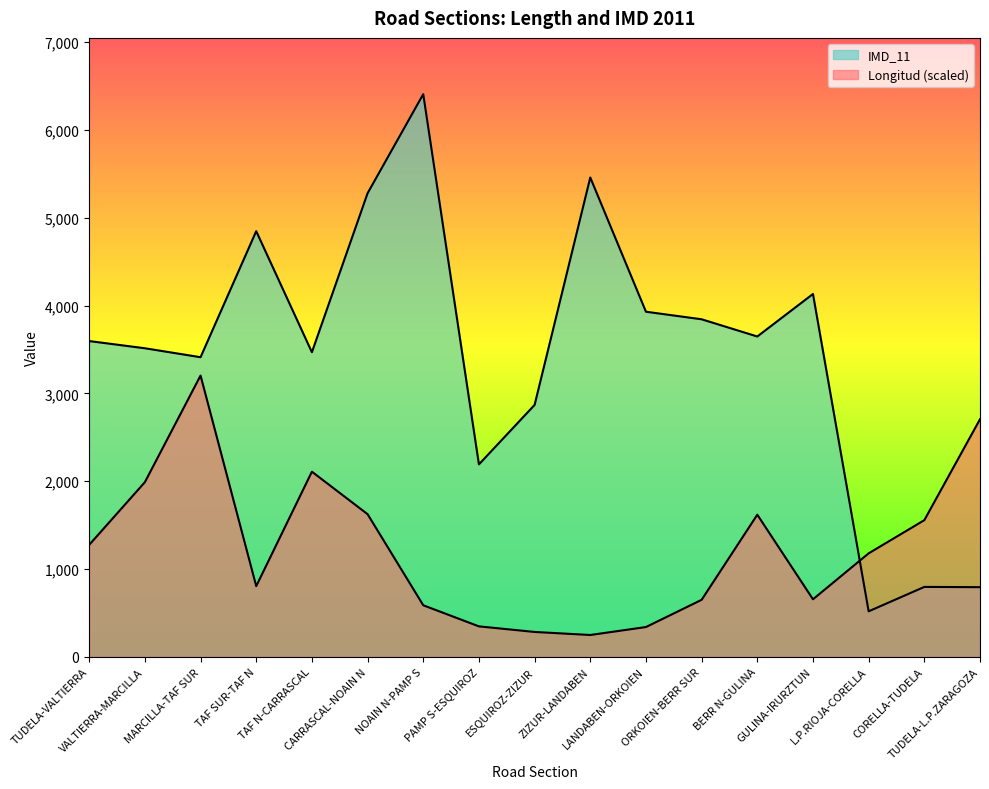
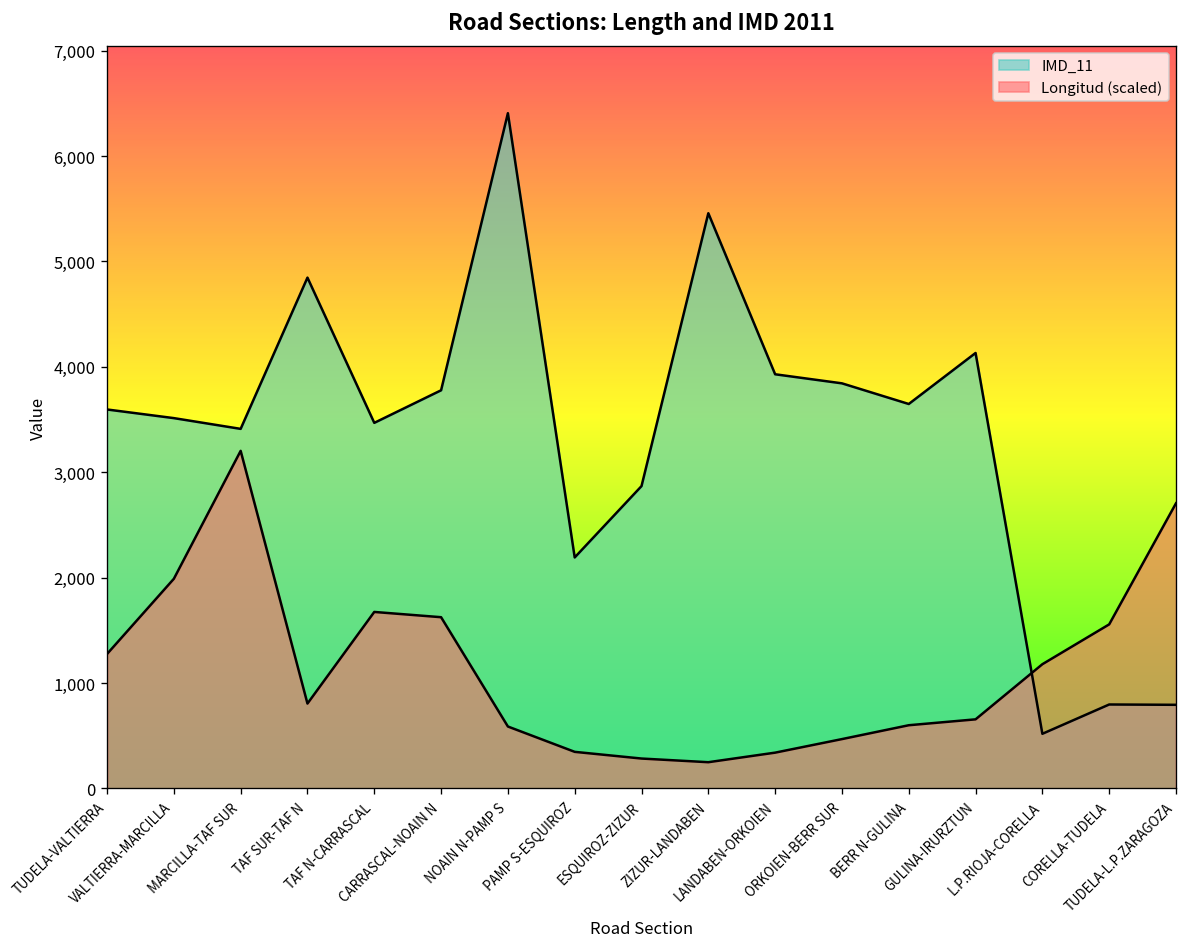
Longitud (scaled), TAF N-CARRASCAL: 2,100 -> 1,700
IMD_11, CARRASCAL-NOAIN N: 5,300 -> 3,800
Longitud (scaled), ORKOIEN-BERR SUR: 700 -> 500
Longitud (scaled), BERR N-GULINA: 1,600 -> 600
